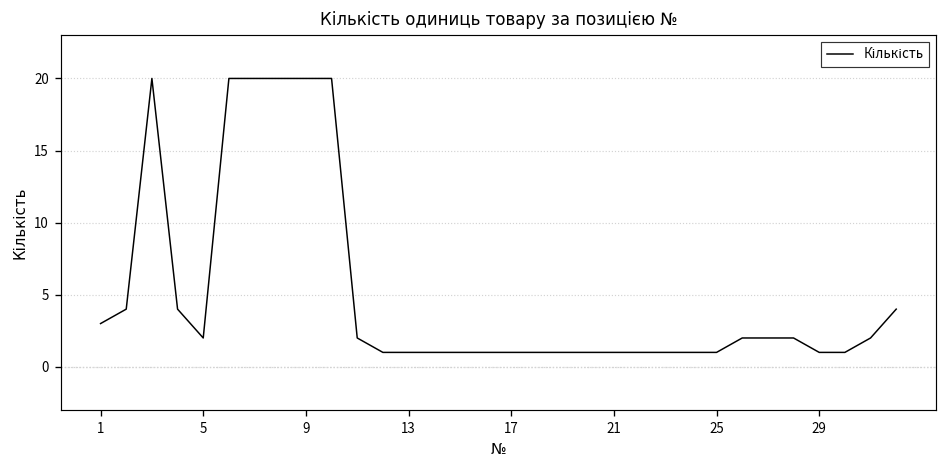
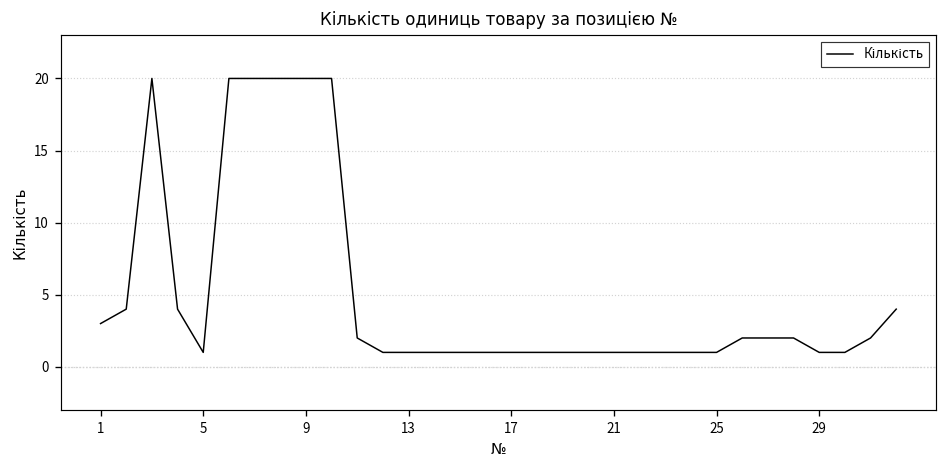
5: 2 -> 1
